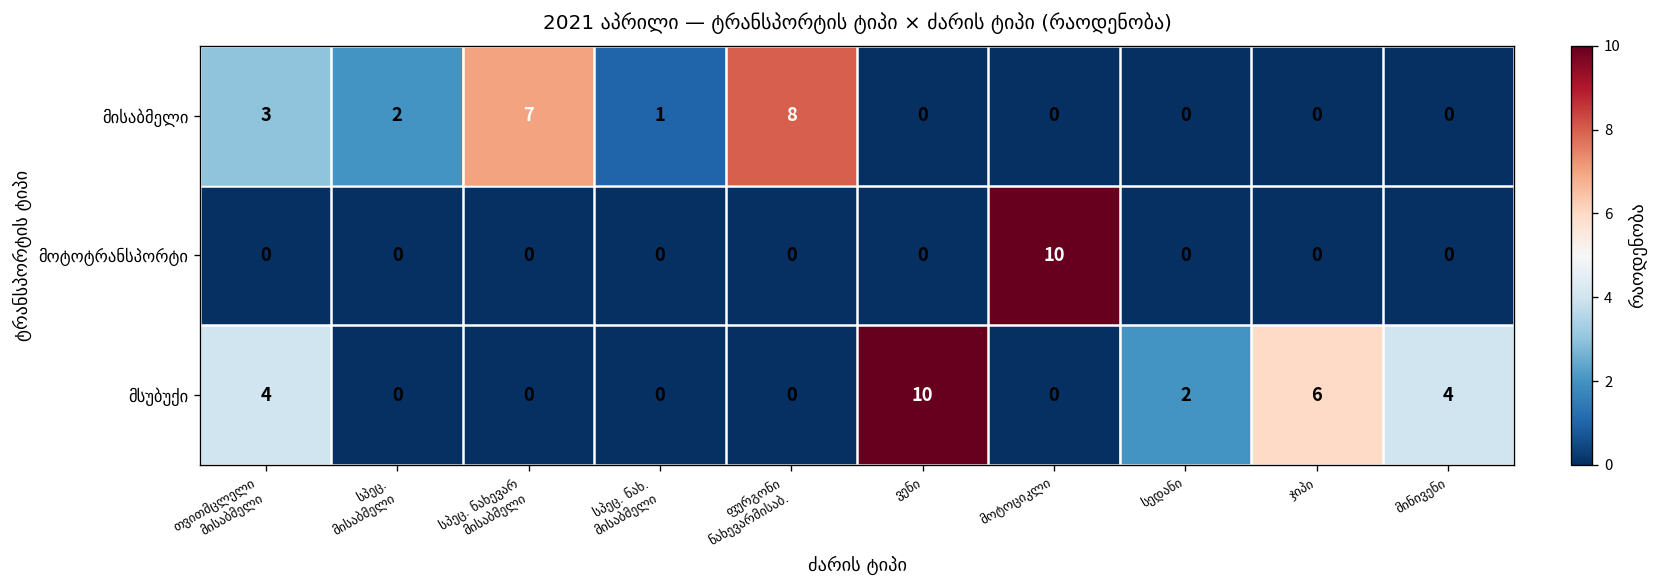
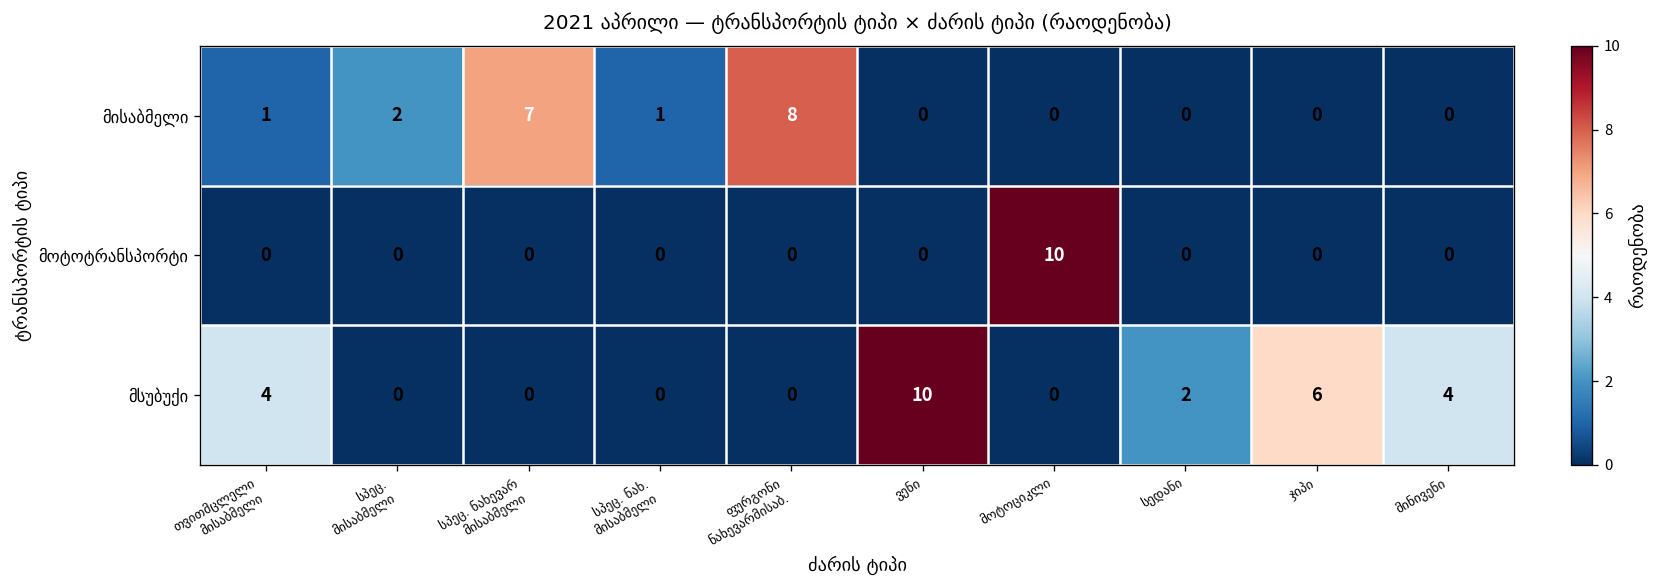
მისაბმელი, თვითმცლელი მისაბმელი: 3 -> 1
